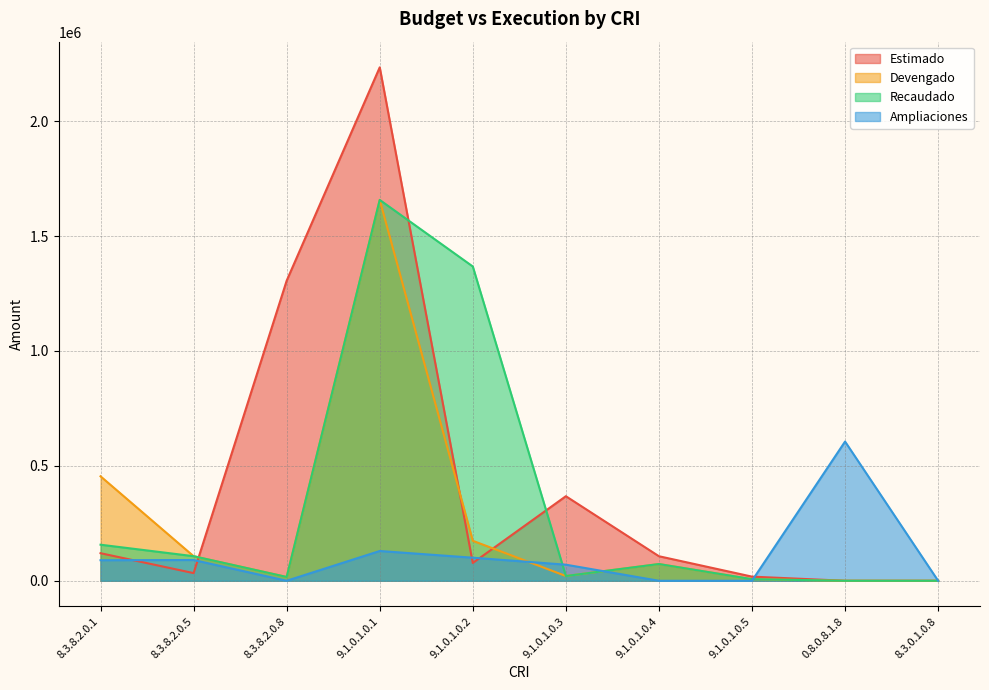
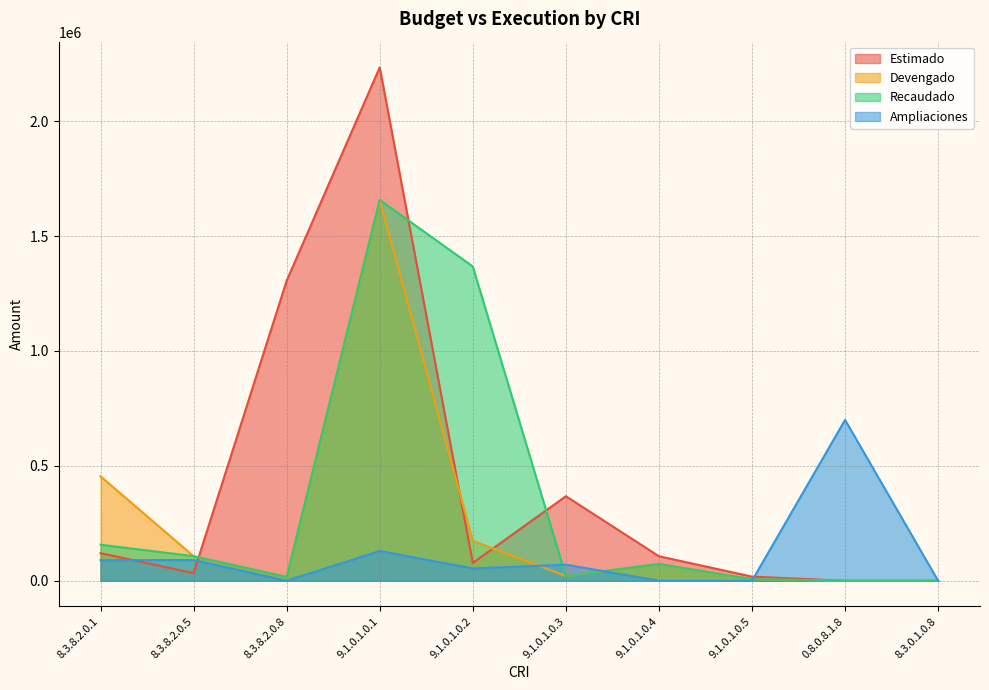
Ampliaciones, 9.1.0.1.0.2: 100000 -> 50000
Ampliaciones, 0.8.0.8.1.8: 610000 -> 700000
